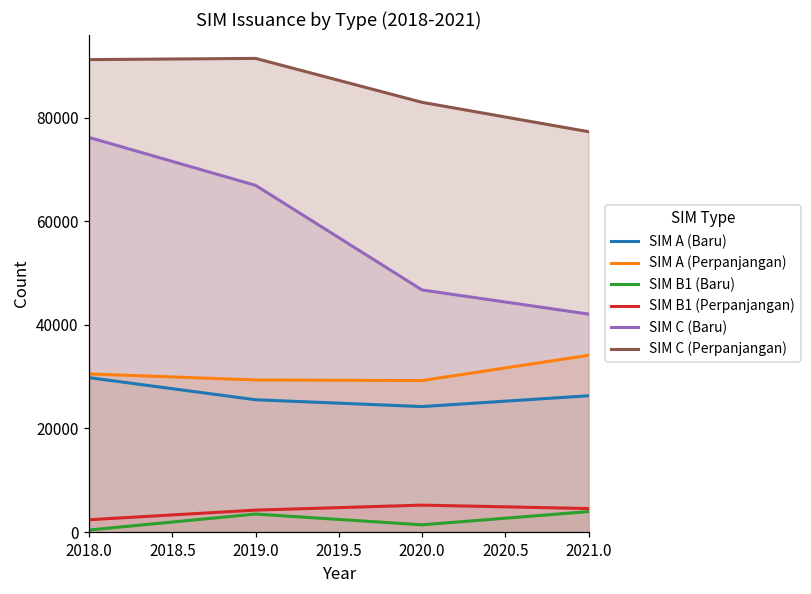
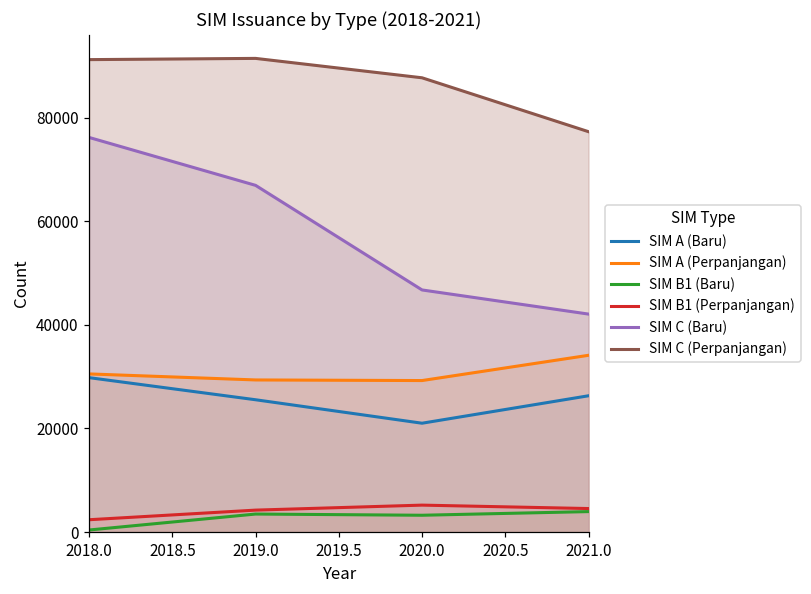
SIM A (Baru), 2020.0: 24000 -> 21000
SIM B1 (Baru), 2020.0: 1000 -> 3000
SIM C (Perpanjangan), 2020.0: 83000 -> 88000
